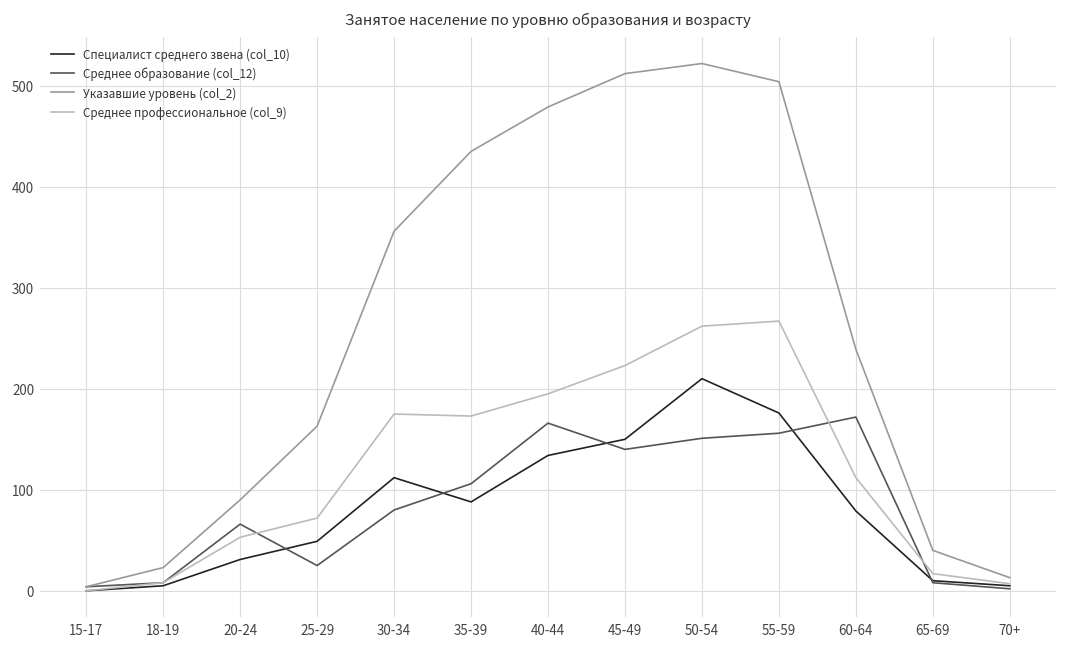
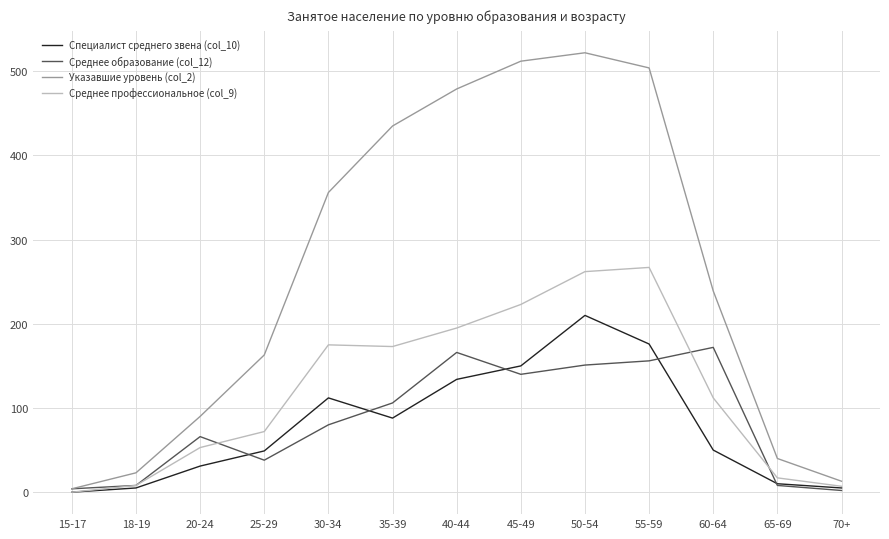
Среднее образование (col_12), 25-29: 30 -> 40
Специалист среднего звена (col_10), 60-64: 80 -> 50
